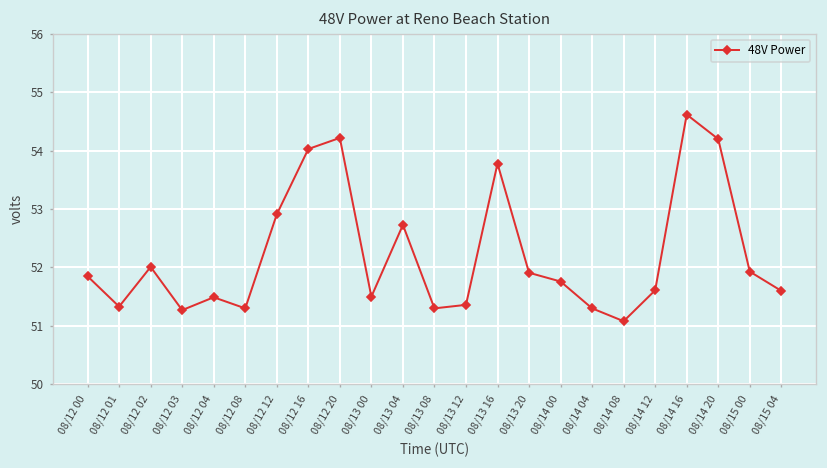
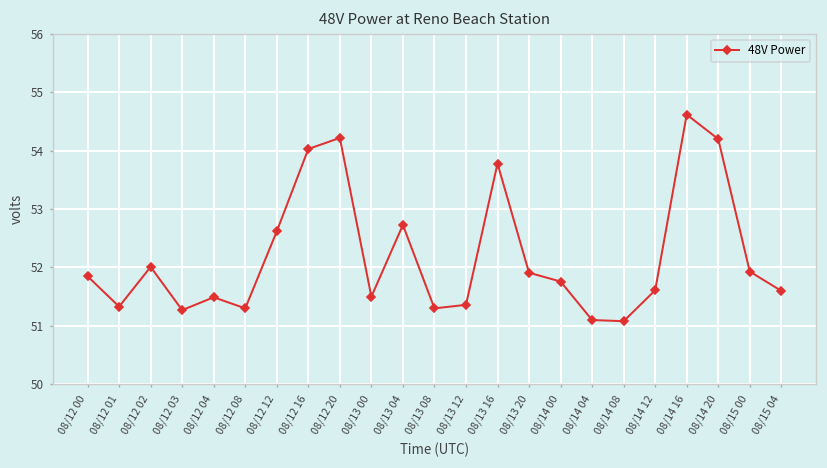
08/12 12: 52.9 -> 52.6
08/14 04: 51.3 -> 51.1
